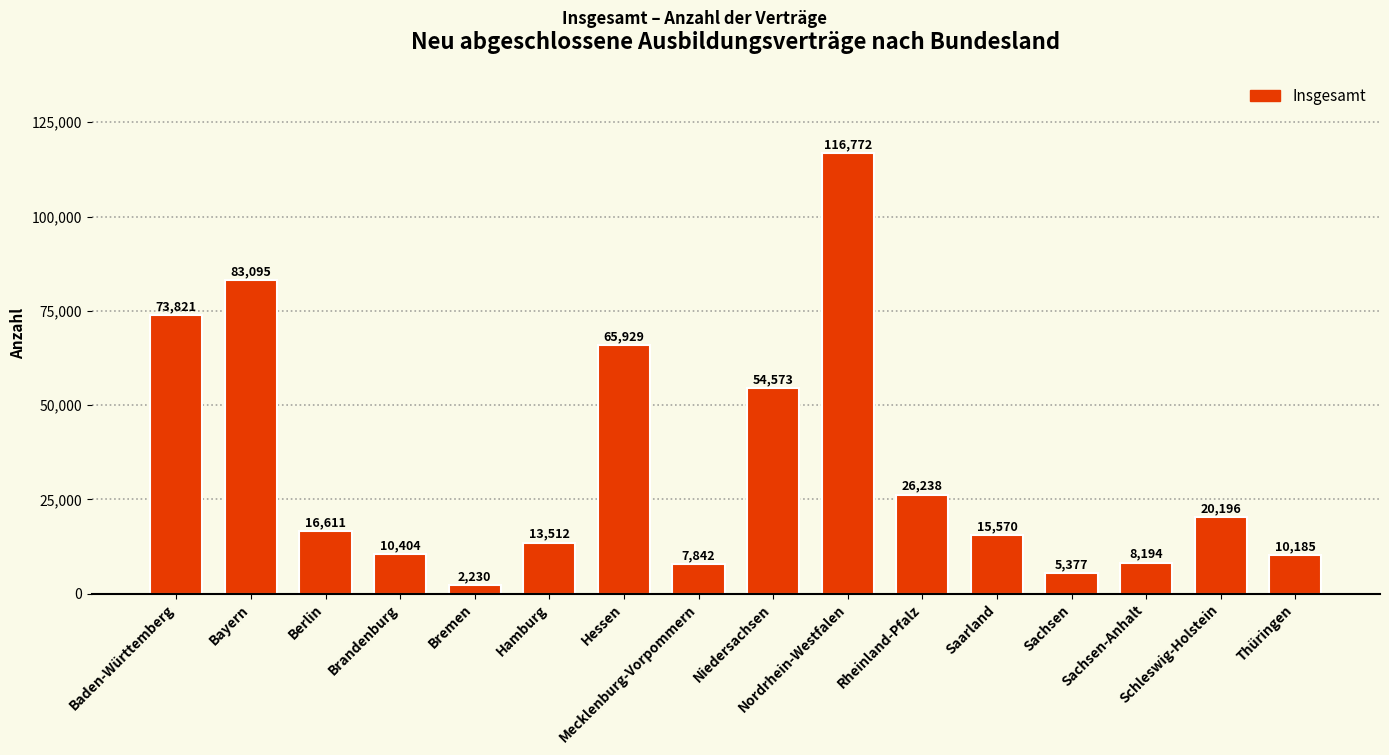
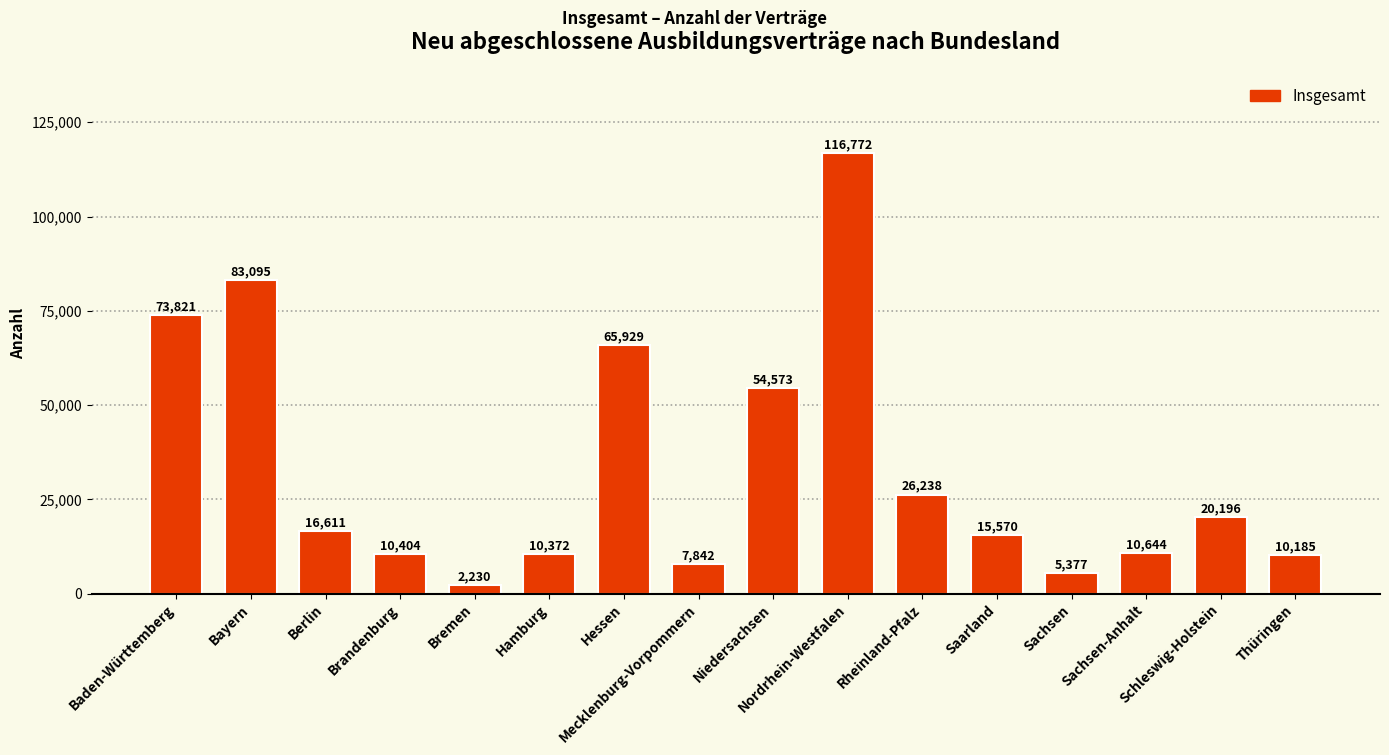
Hamburg: 13,512 -> 10,372
Sachsen-Anhalt: 8,194 -> 10,644
